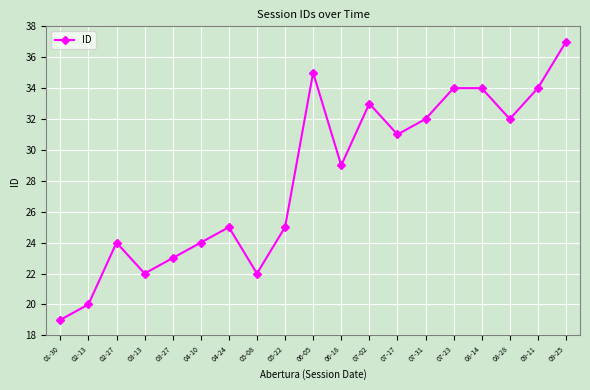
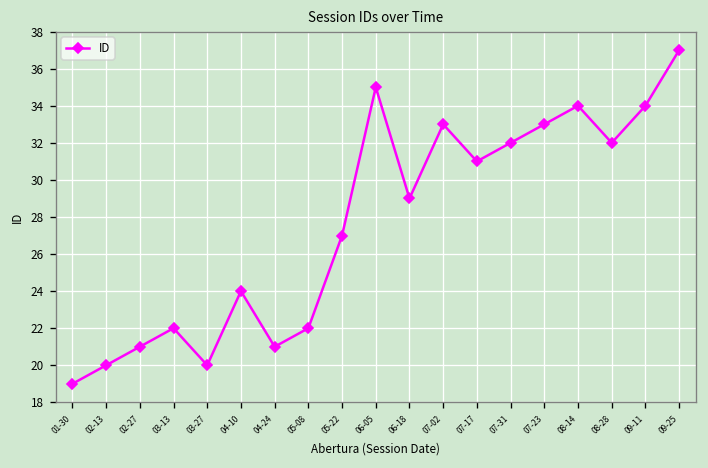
02-27: 24 -> 21
03-27: 23 -> 20
04-24: 25 -> 21
05-22: 25 -> 27
07-23: 34 -> 33
